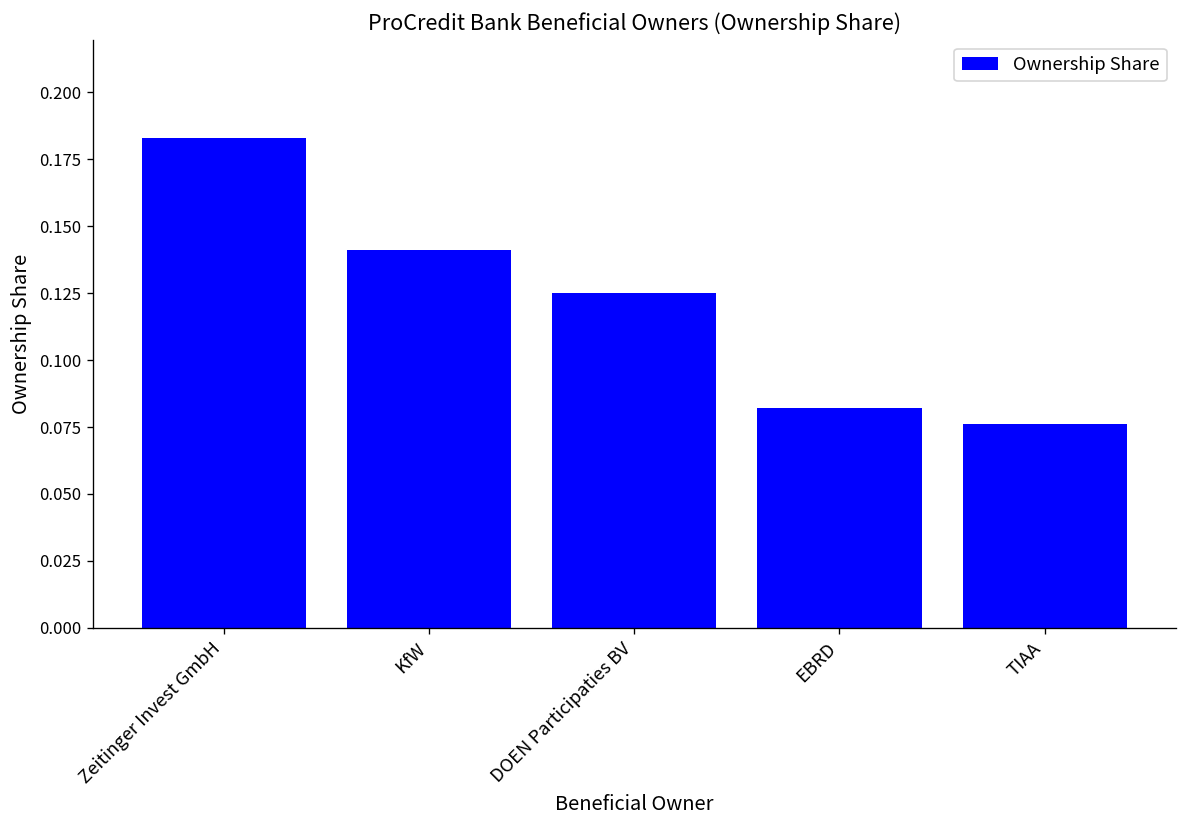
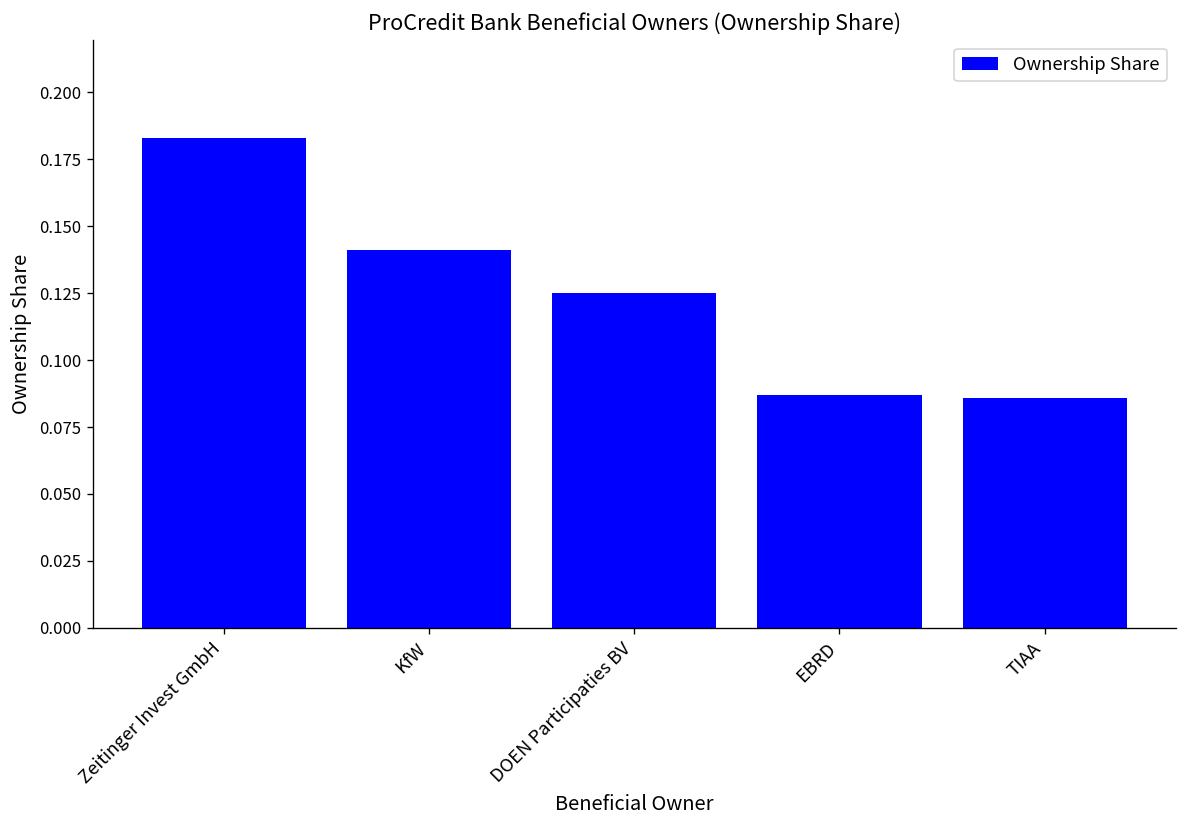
EBRD: 0.082 -> 0.087
TIAA: 0.076 -> 0.086
